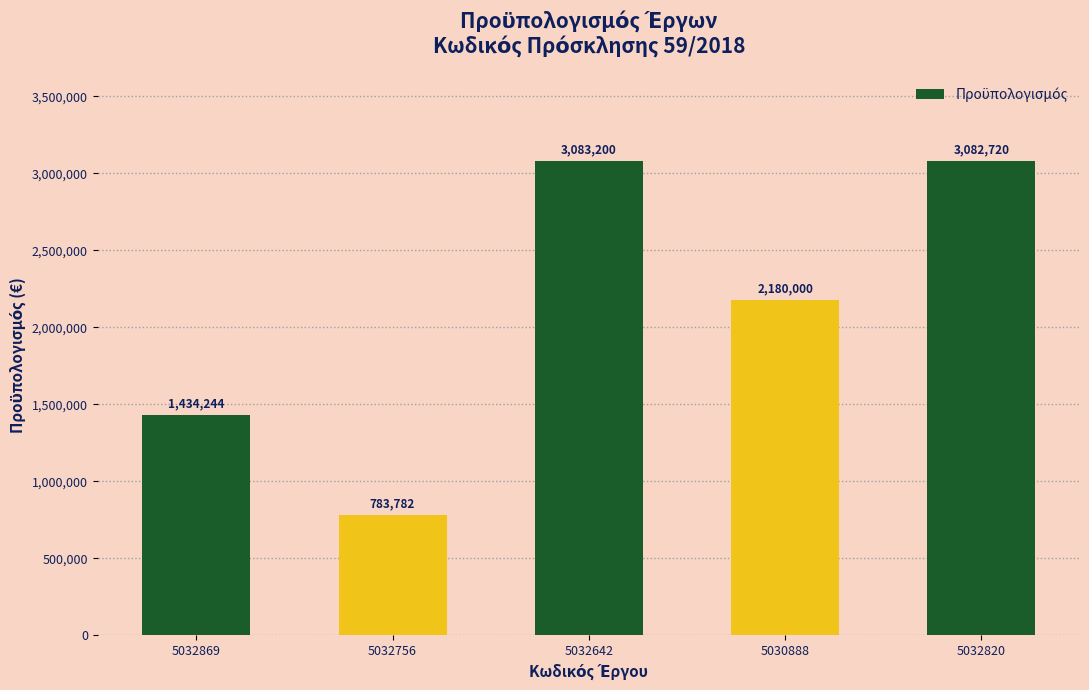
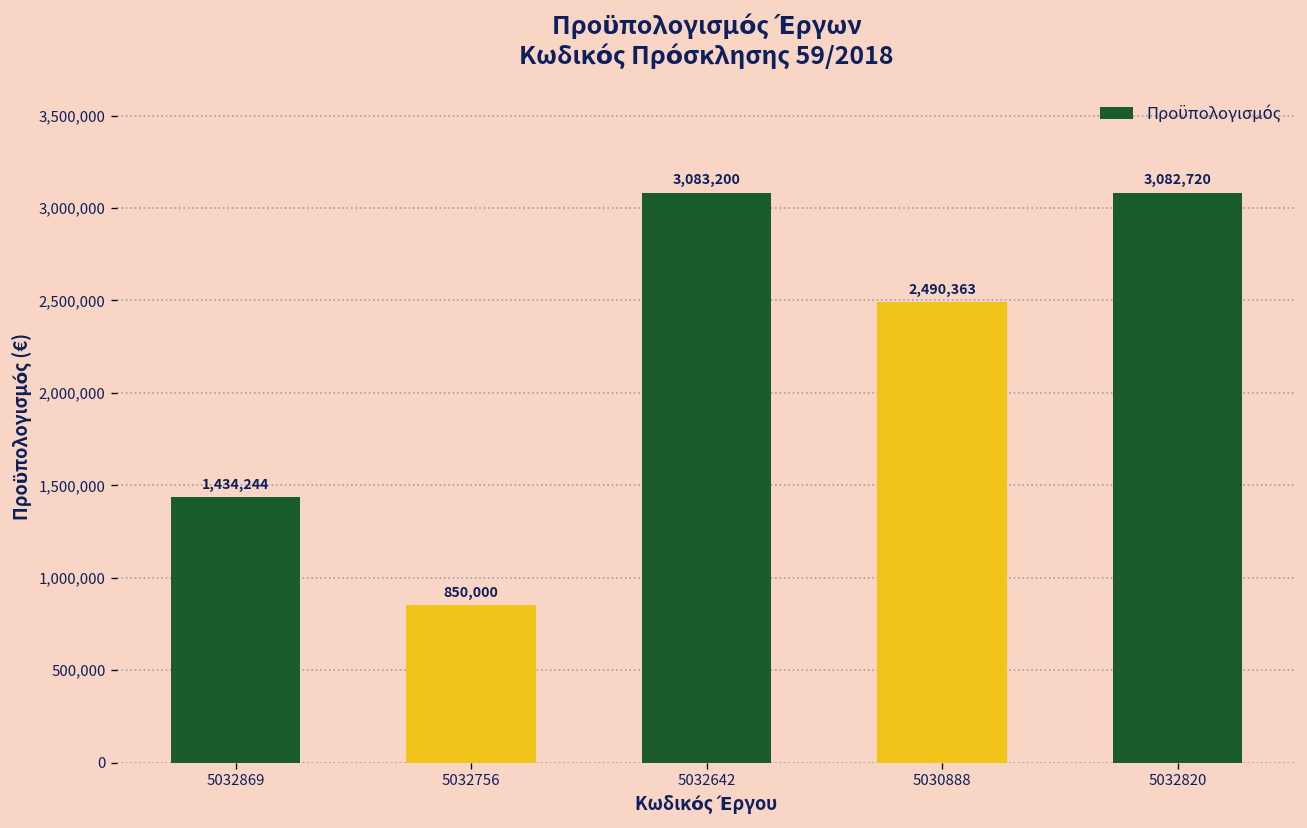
5032756: 783,782 -> 850,000
5030888: 2,180,000 -> 2,490,363
